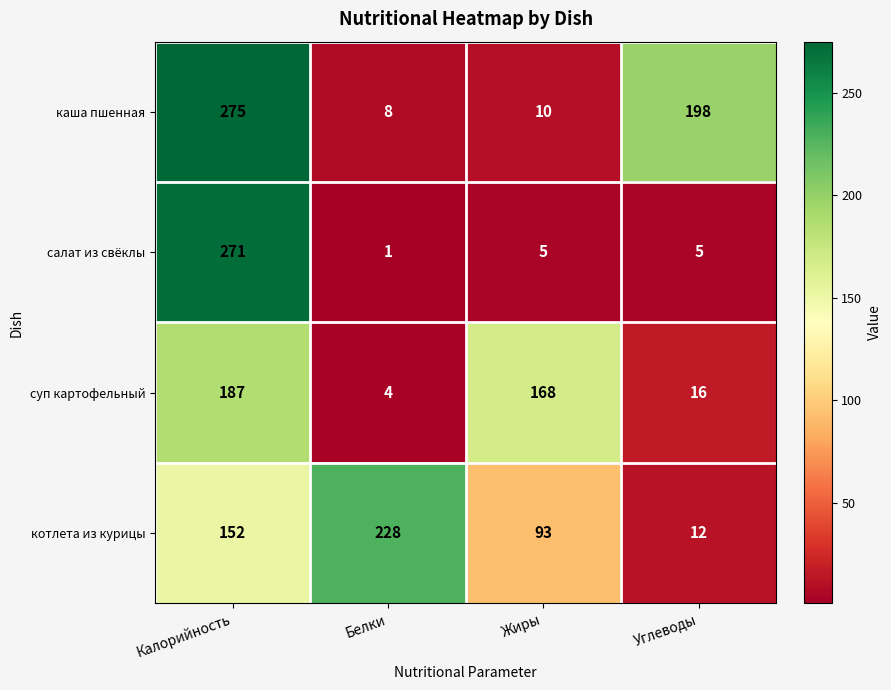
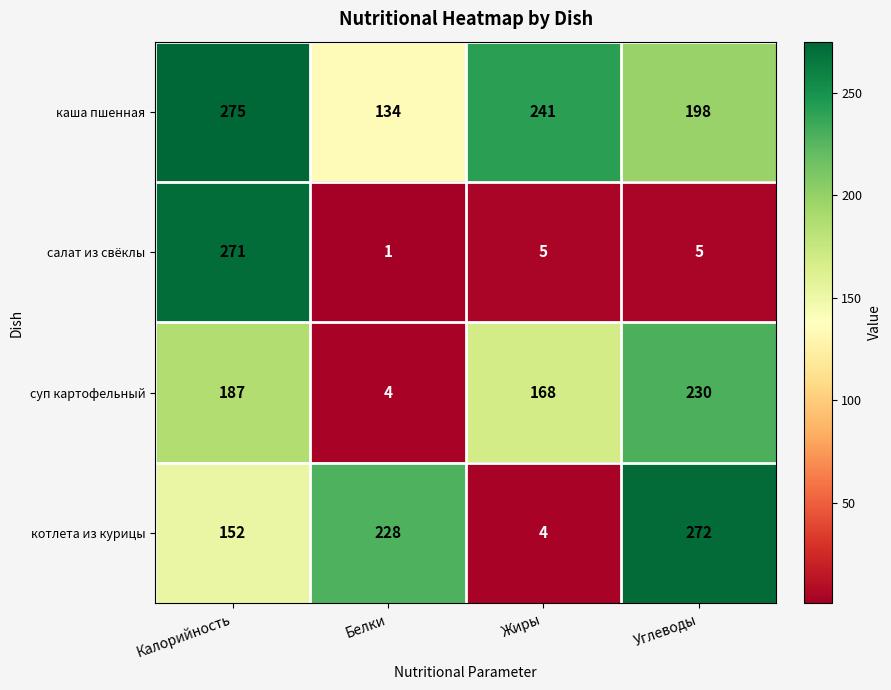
каша пшенная, Белки: 8 -> 134
каша пшенная, Жиры: 10 -> 241
суп картофельный, Углеводы: 16 -> 230
котлета из курицы, Жиры: 93 -> 4
котлета из курицы, Углеводы: 12 -> 272
